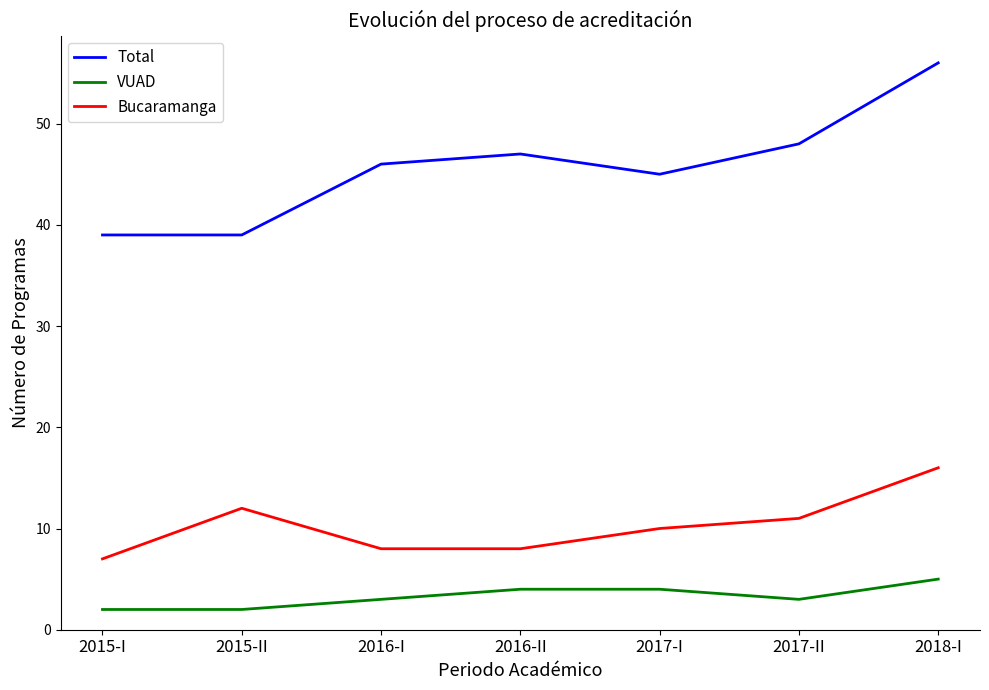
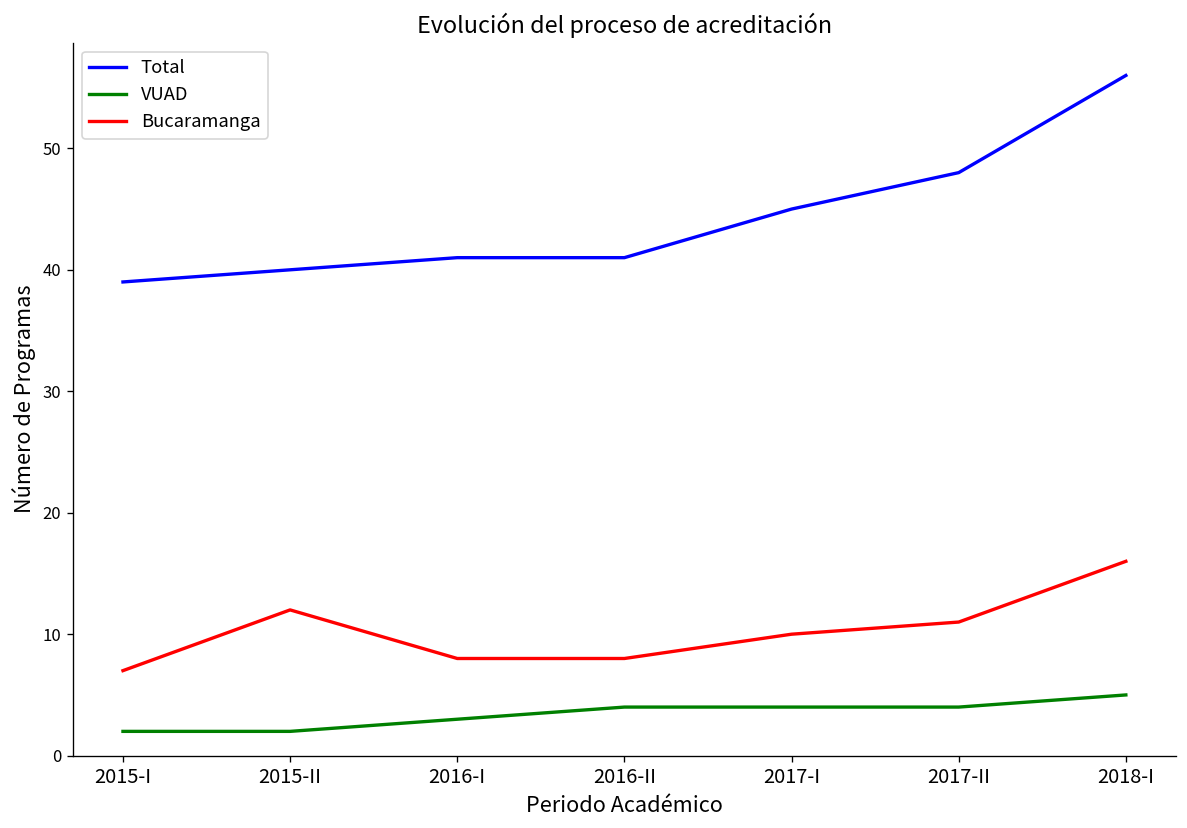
Total, 2015-II: 39 -> 40
Total, 2016-I: 46 -> 41
Total, 2016-II: 47 -> 41
VUAD, 2017-II: 3 -> 4
